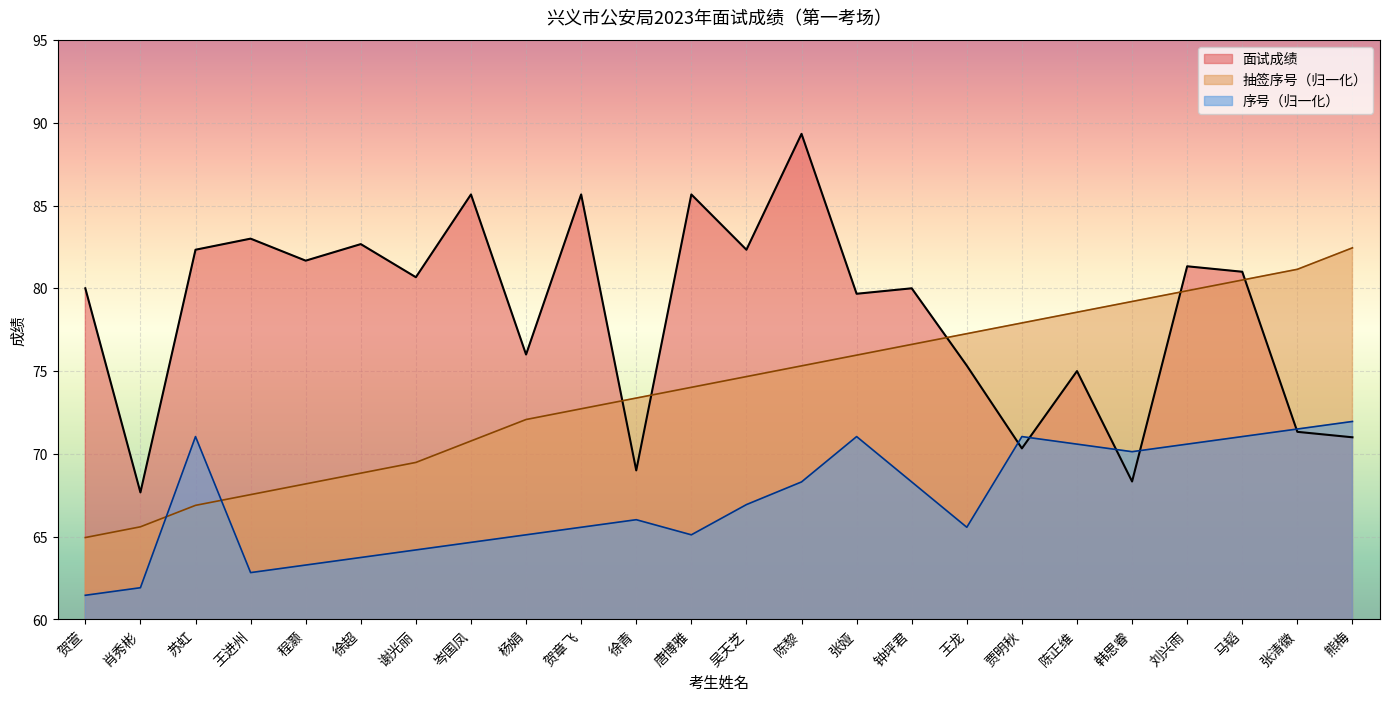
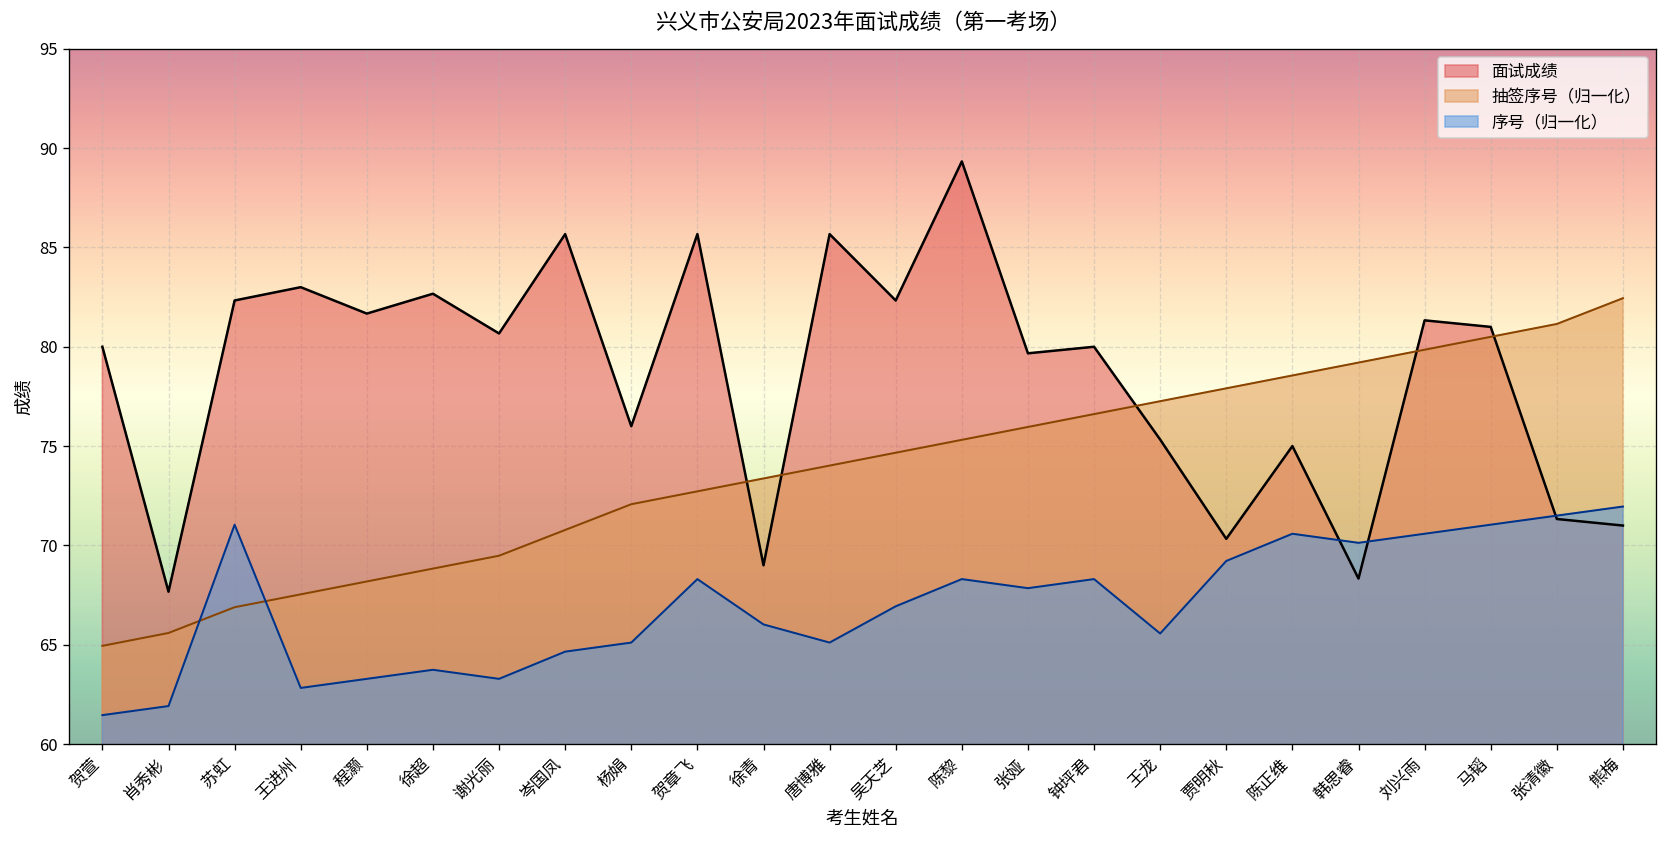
序号（归一化）, 谢光丽: 64.2 -> 63.3
序号（归一化）, 贺章飞: 65.6 -> 68.3
序号（归一化）, 张娅: 71.0 -> 67.8
序号（归一化）, 贾明秋: 71.0 -> 69.2
